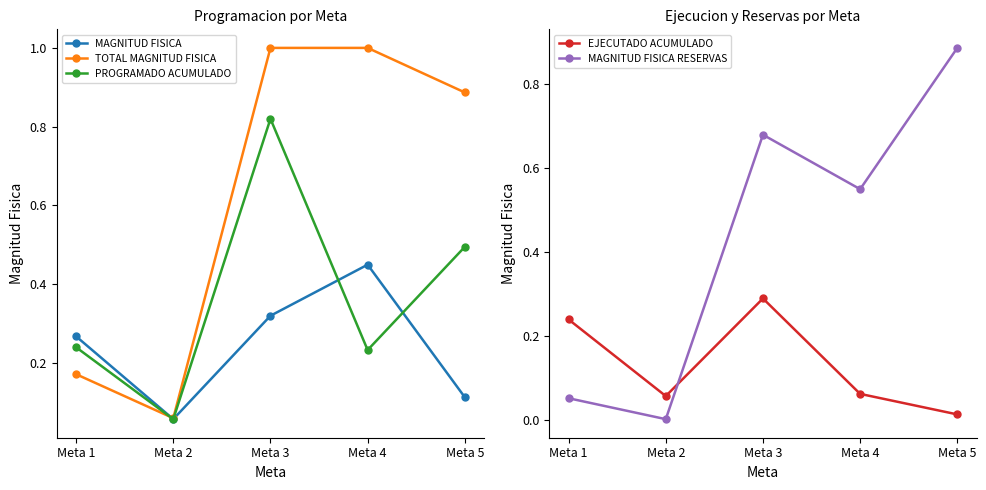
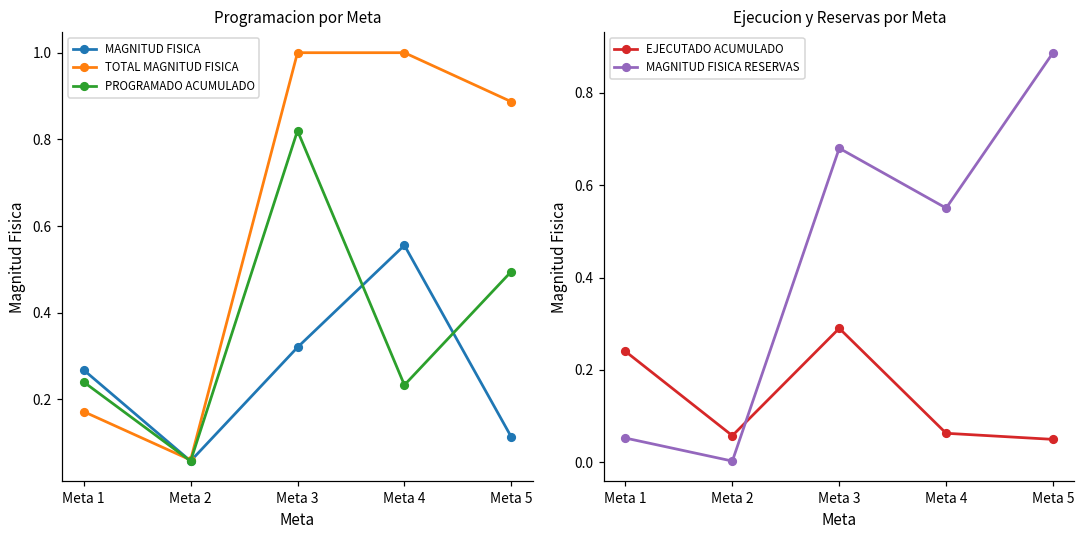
Programacion por Meta, MAGNITUD FISICA, Meta 4: 0.45 -> 0.56
Ejecucion y Reservas por Meta, EJECUTADO ACUMULADO, Meta 5: 0.01 -> 0.05
